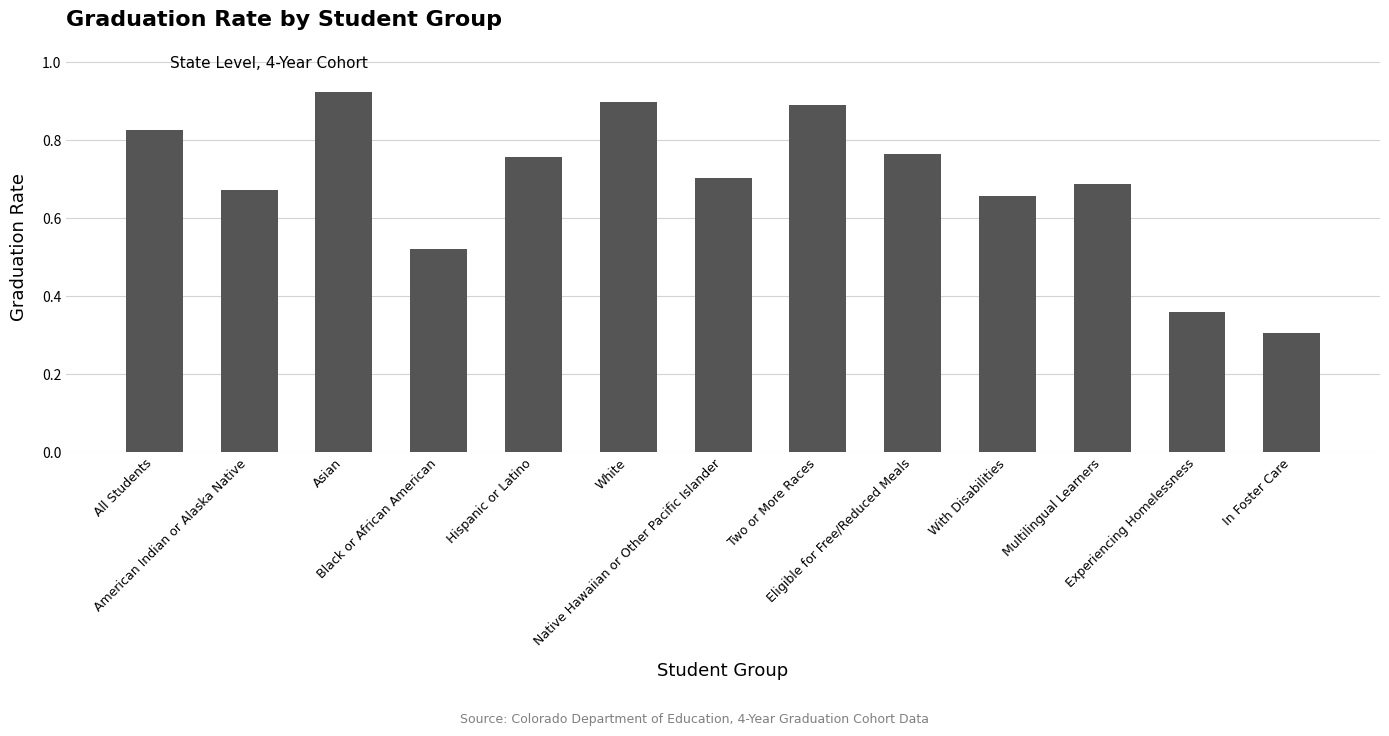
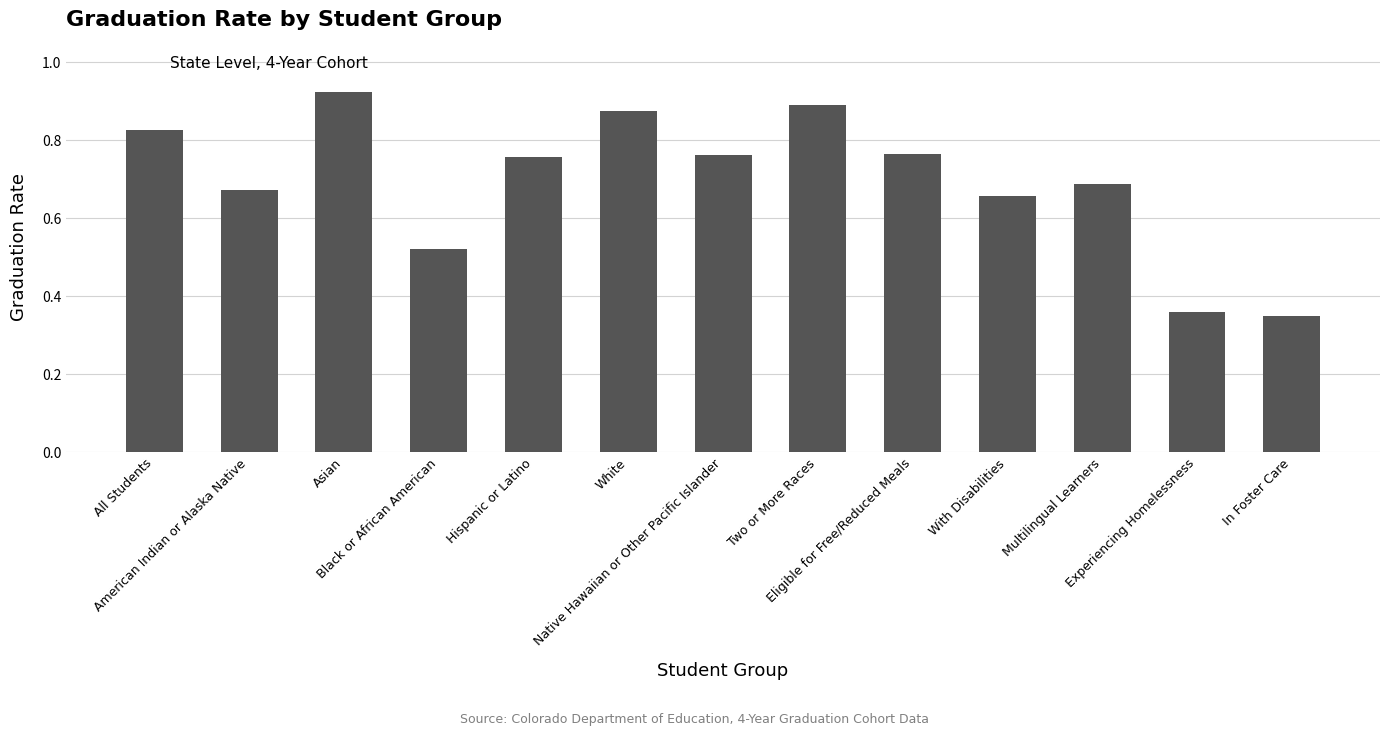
White: 0.90 -> 0.88
Native Hawaiian or Other Pacific Islander: 0.70 -> 0.76
In Foster Care: 0.31 -> 0.35
